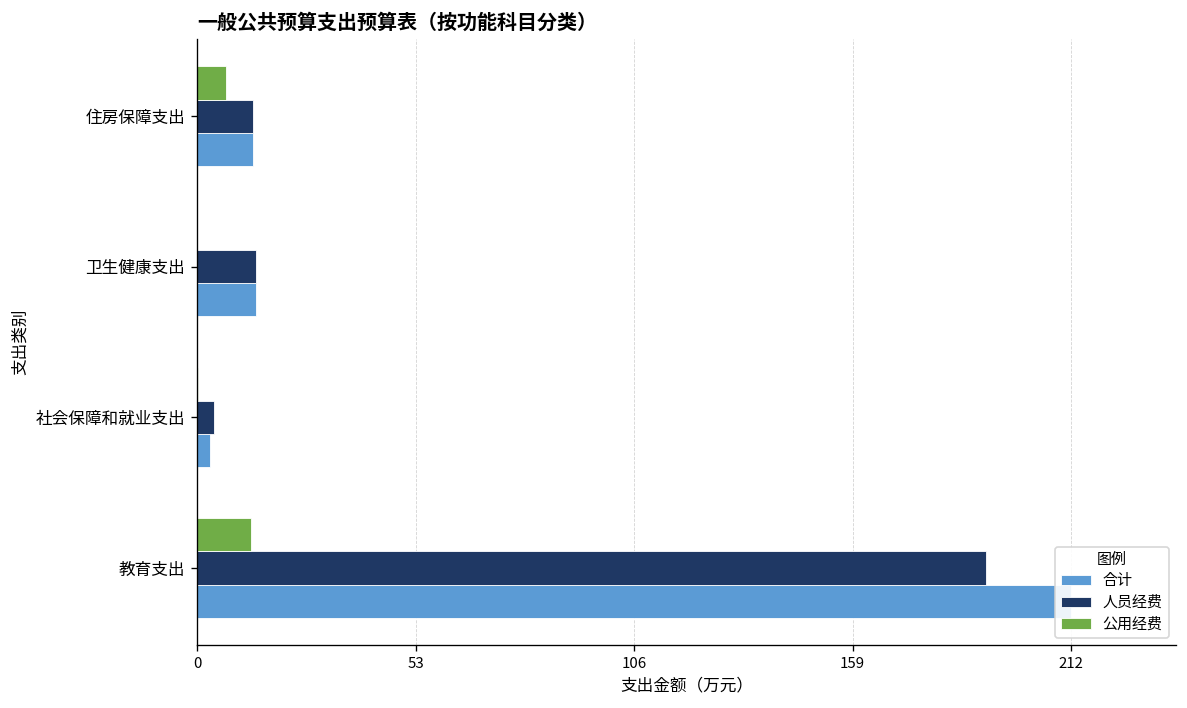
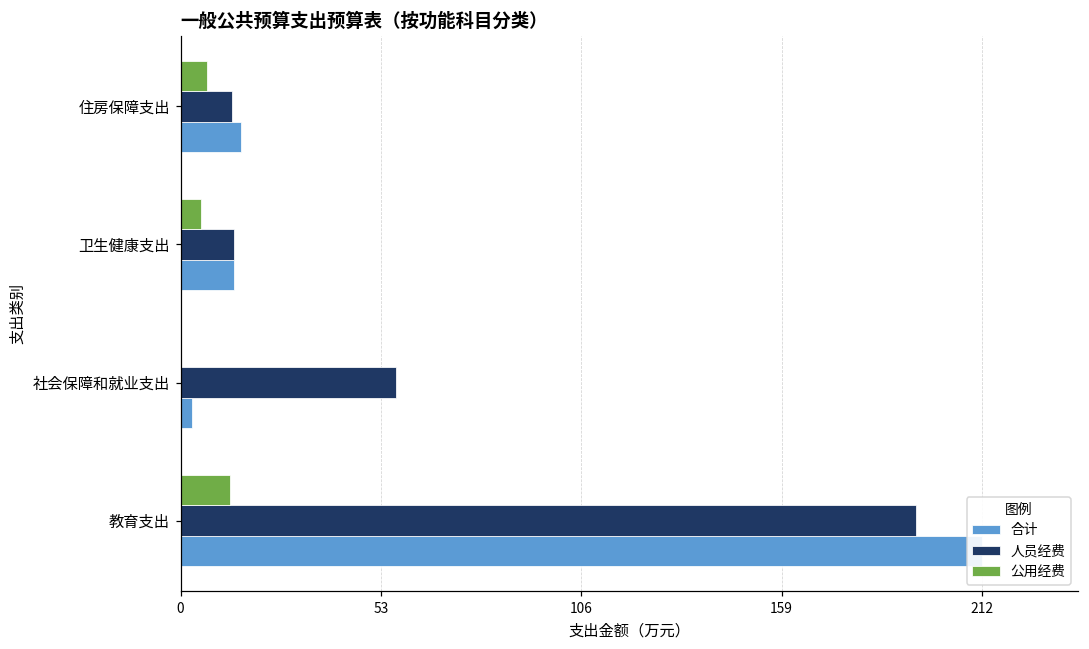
合计, 住房保障支出: 14 -> 16
公用经费, 卫生健康支出: 0 -> 5
人员经费, 社会保障和就业支出: 4 -> 57
人员经费, 教育支出: 191 -> 194
